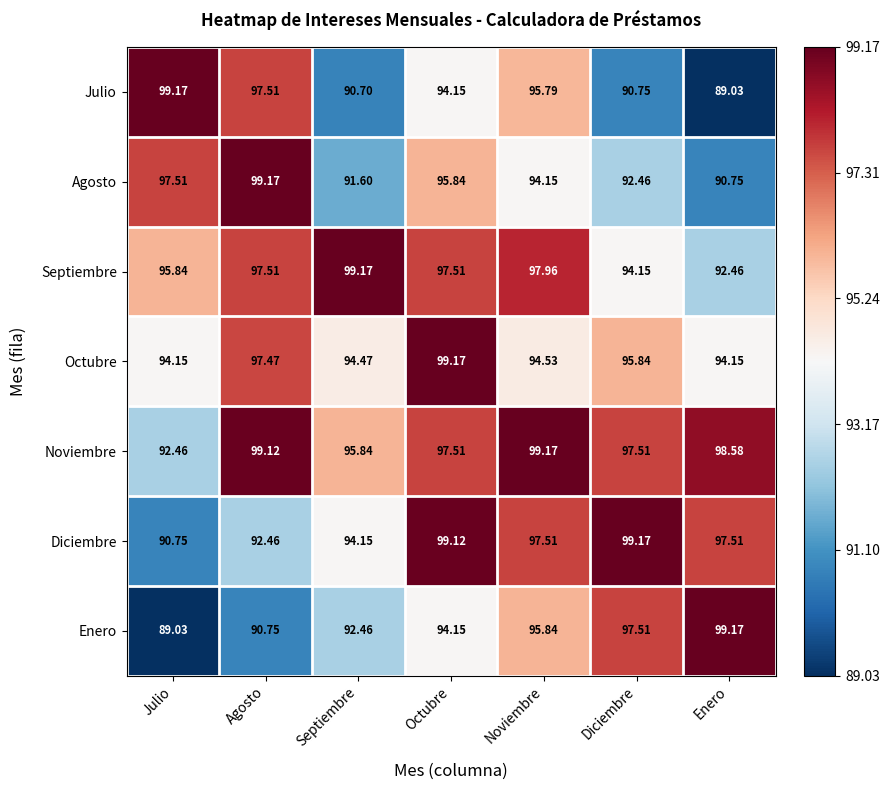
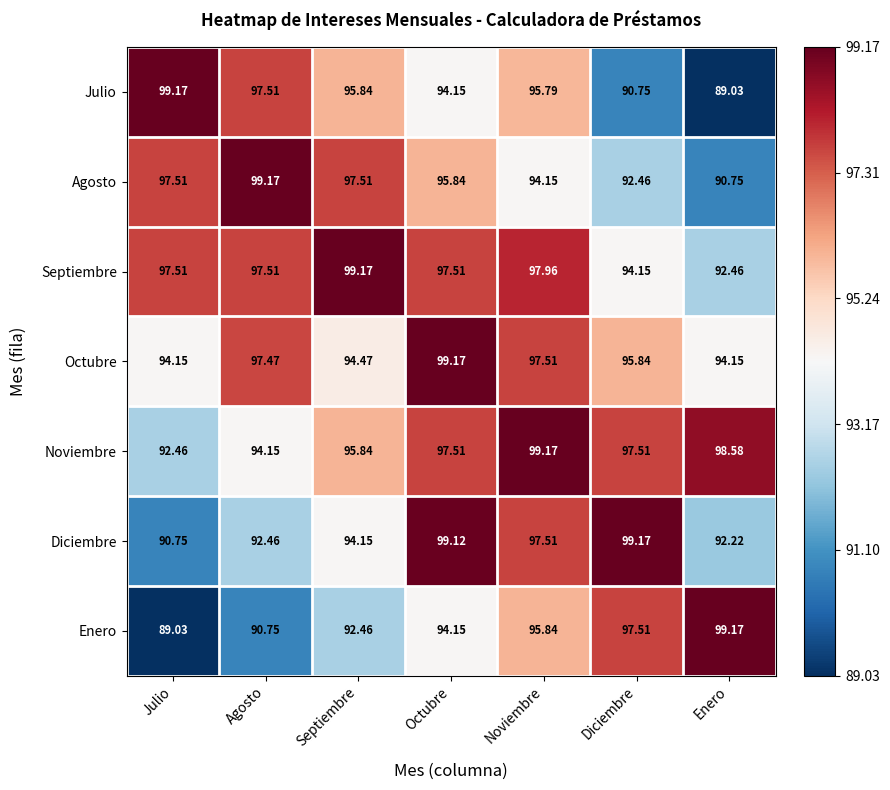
Julio, Septiembre: 90.70 -> 95.84
Agosto, Septiembre: 91.60 -> 97.51
Septiembre, Julio: 95.84 -> 97.51
Octubre, Noviembre: 94.53 -> 97.51
Noviembre, Agosto: 99.12 -> 94.15
Diciembre, Enero: 97.51 -> 92.22
